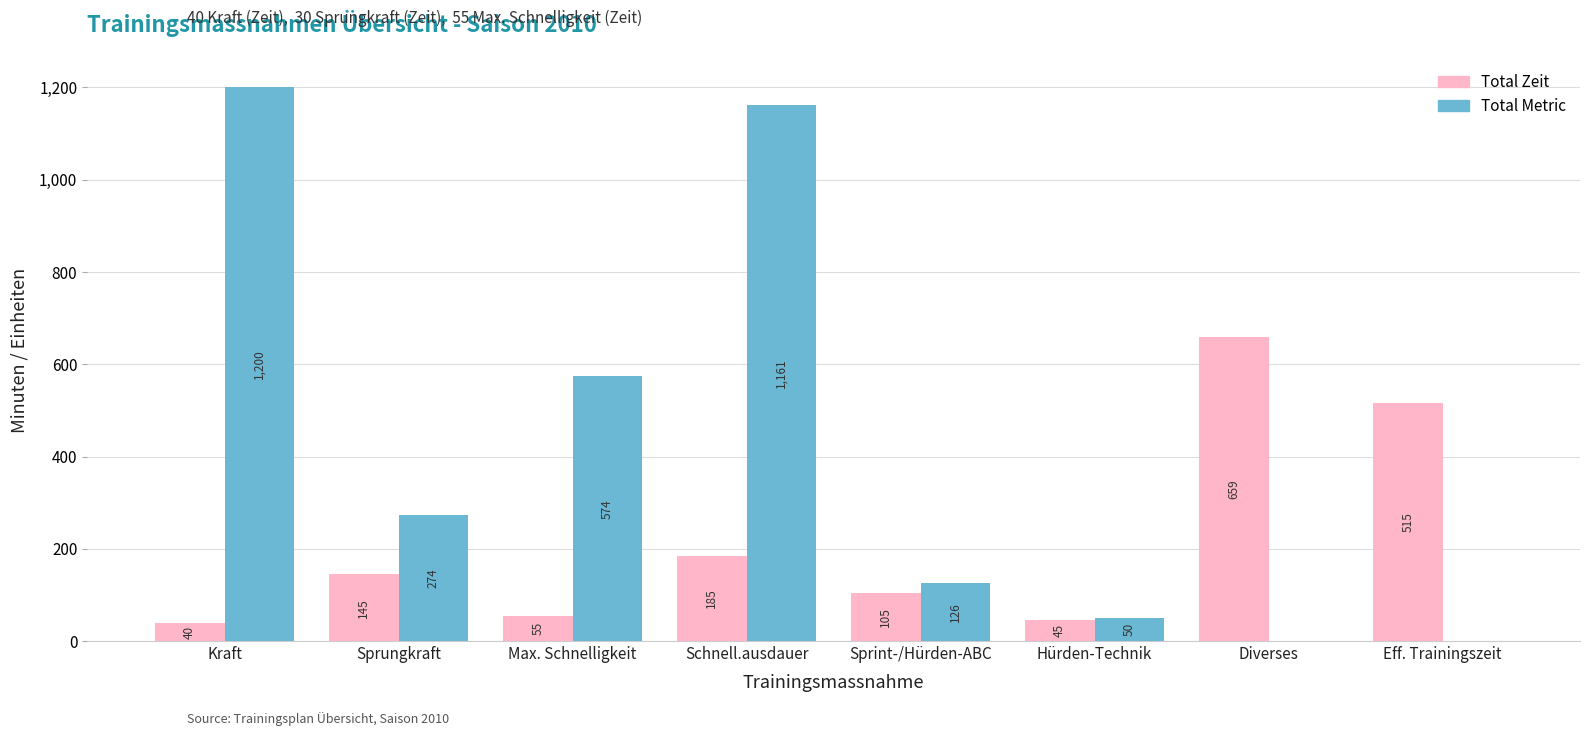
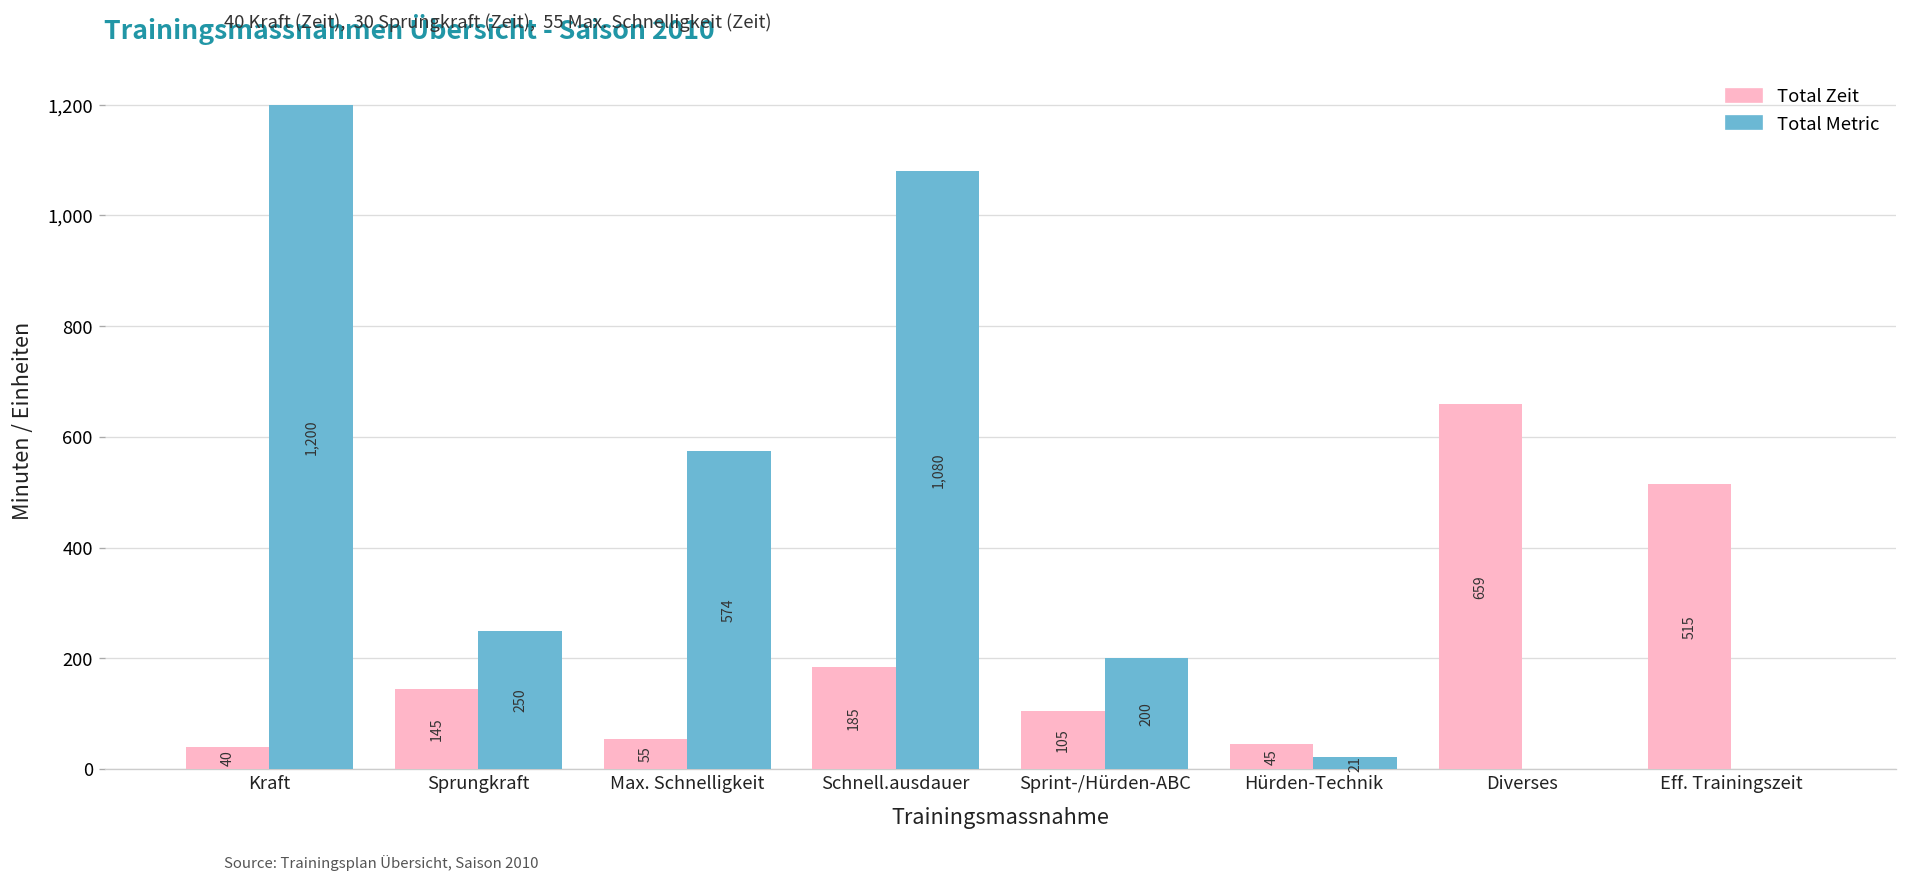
Total Metric, Sprungkraft: 274 -> 250
Total Metric, Schnell.ausdauer: 1,161 -> 1,080
Total Metric, Sprint-/Hürden-ABC: 126 -> 200
Total Metric, Hürden-Technik: 50 -> 21
